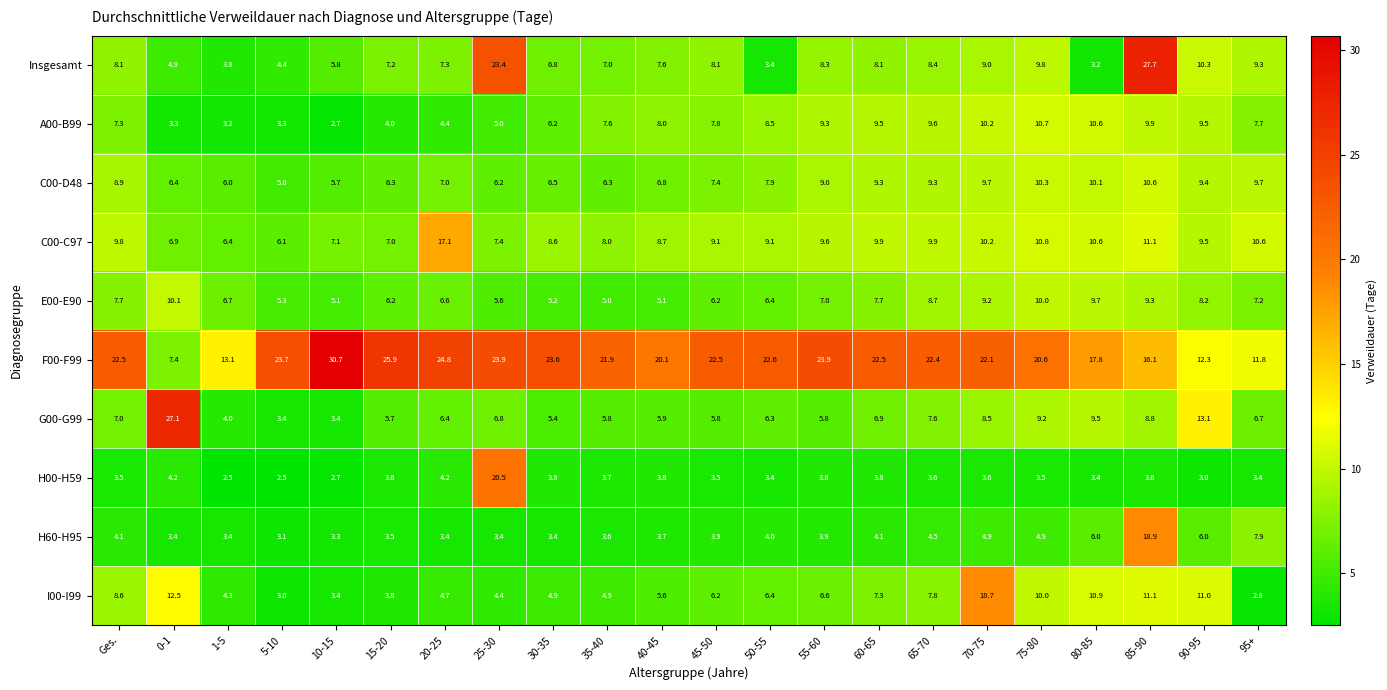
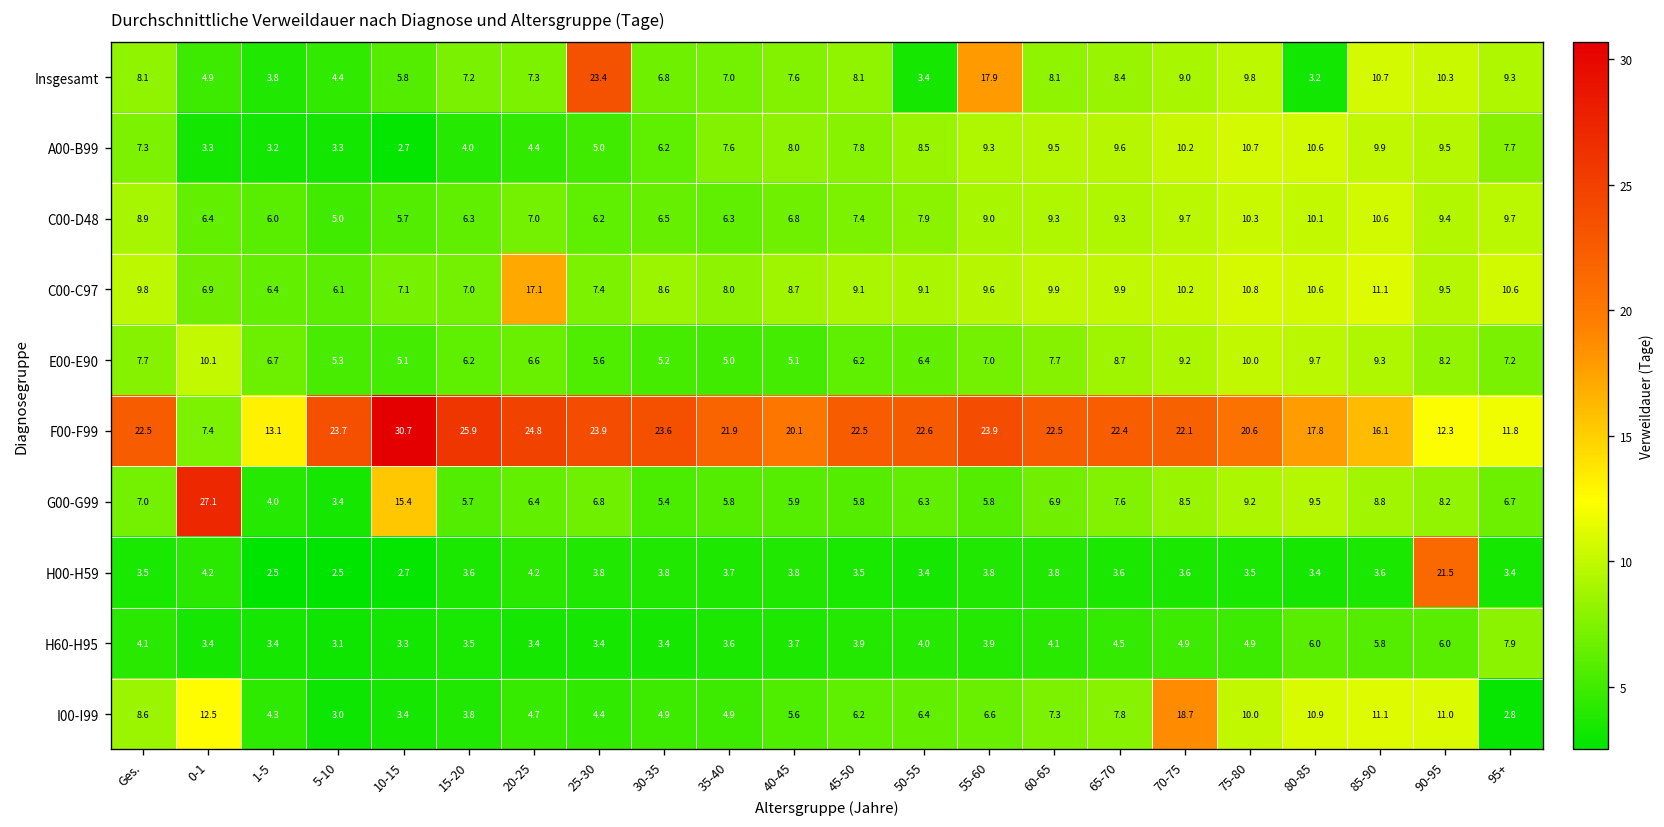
Insgesamt, 55-60: 8.3 -> 17.9
Insgesamt, 85-90: 27.7 -> 10.7
G00-G99, 10-15: 3.4 -> 15.4
G00-G99, 90-95: 13.1 -> 8.2
H00-H59, 25-30: 20.5 -> 3.8
H00-H59, 90-95: 3.0 -> 21.5
H60-H95, 85-90: 18.9 -> 5.8
